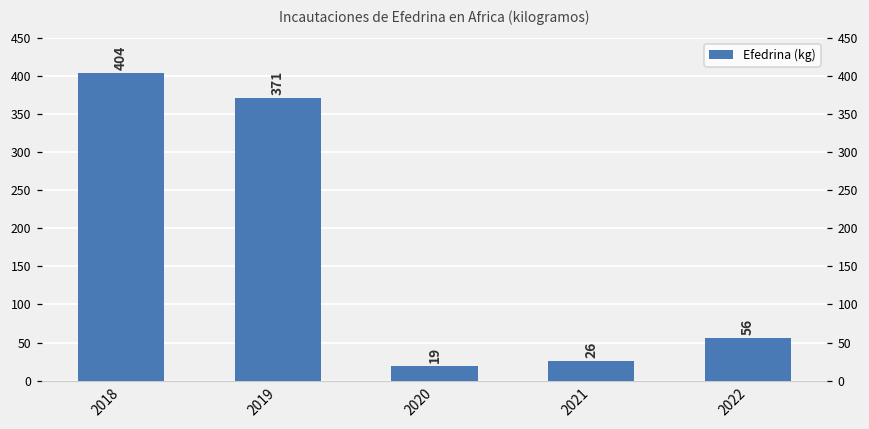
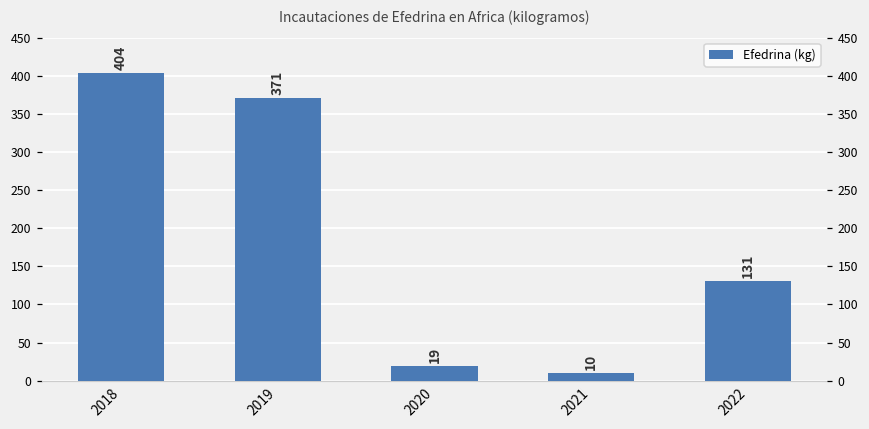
2021: 26 -> 10
2022: 56 -> 131
